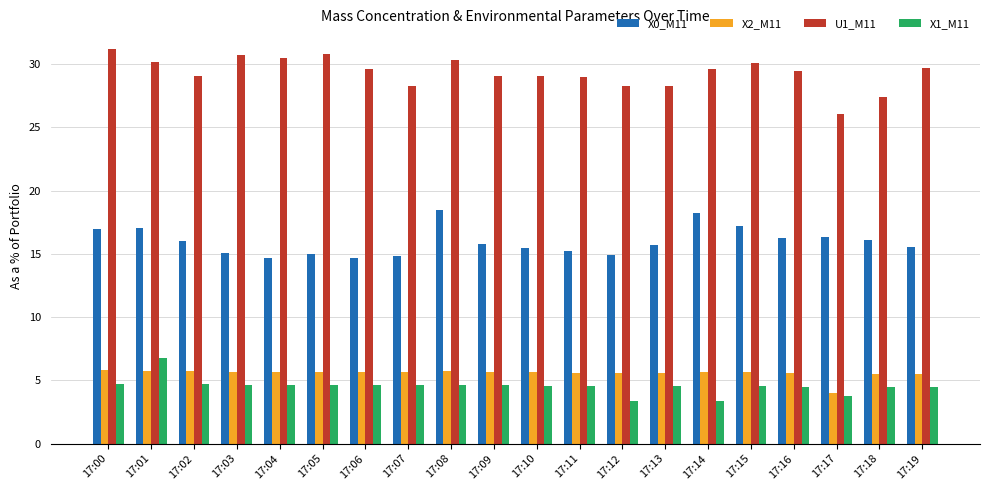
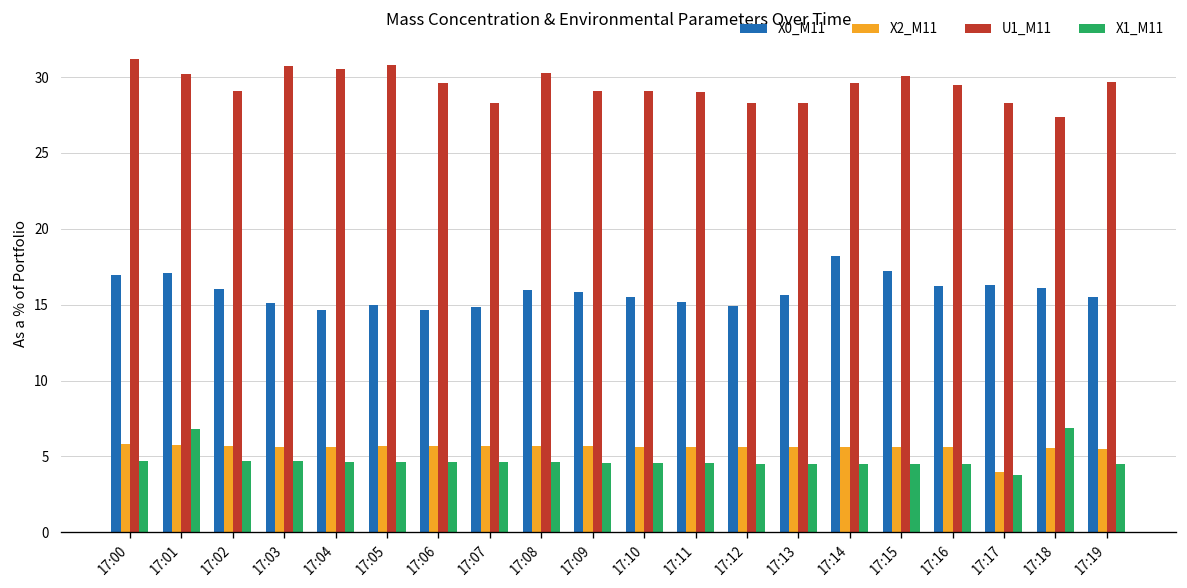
X0_M11, 17:08: 18.5 -> 16.0
X1_M11, 17:12: 3.4 -> 4.5
X1_M11, 17:14: 3.4 -> 4.5
U1_M11, 17:17: 26.1 -> 28.3
X1_M11, 17:18: 4.5 -> 6.9
